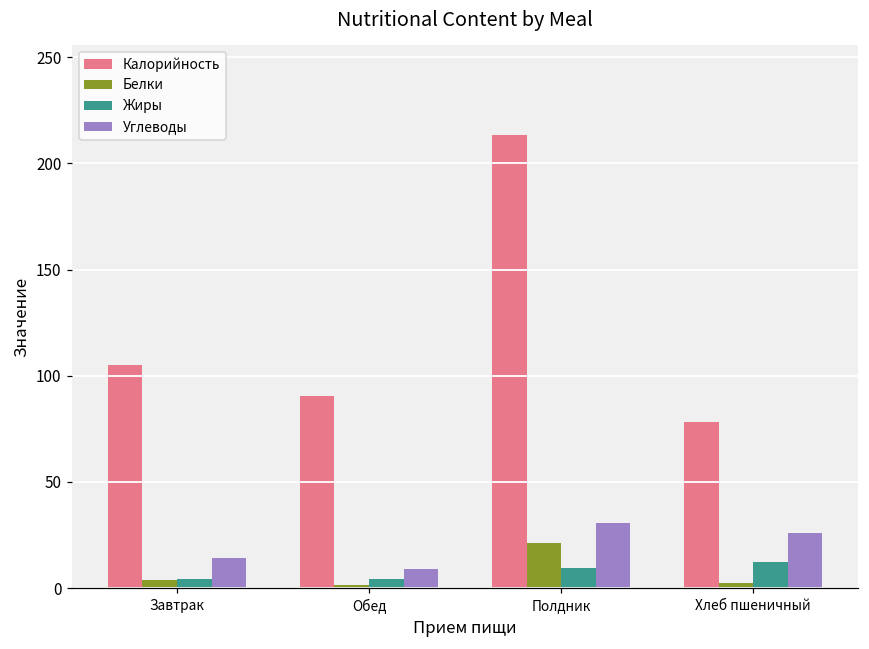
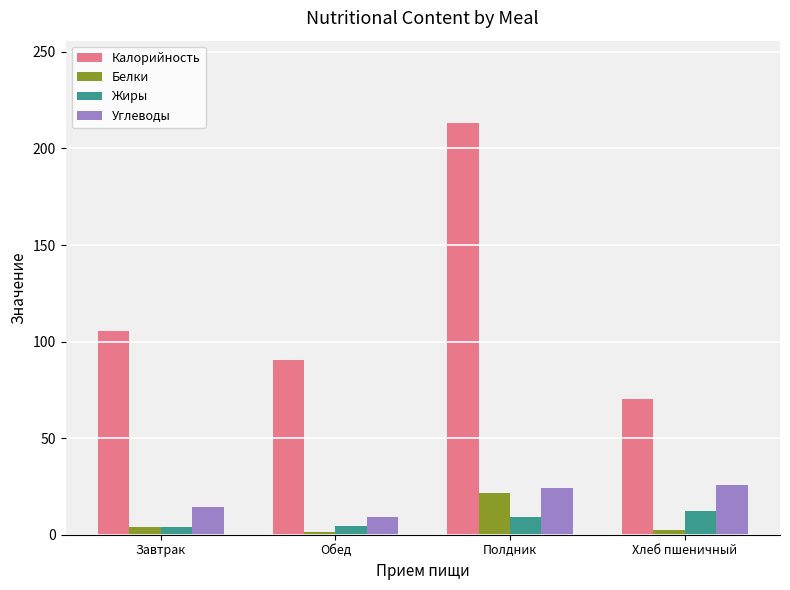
Углеводы, Полдник: 31 -> 24
Калорийность, Хлеб пшеничный: 78 -> 71
